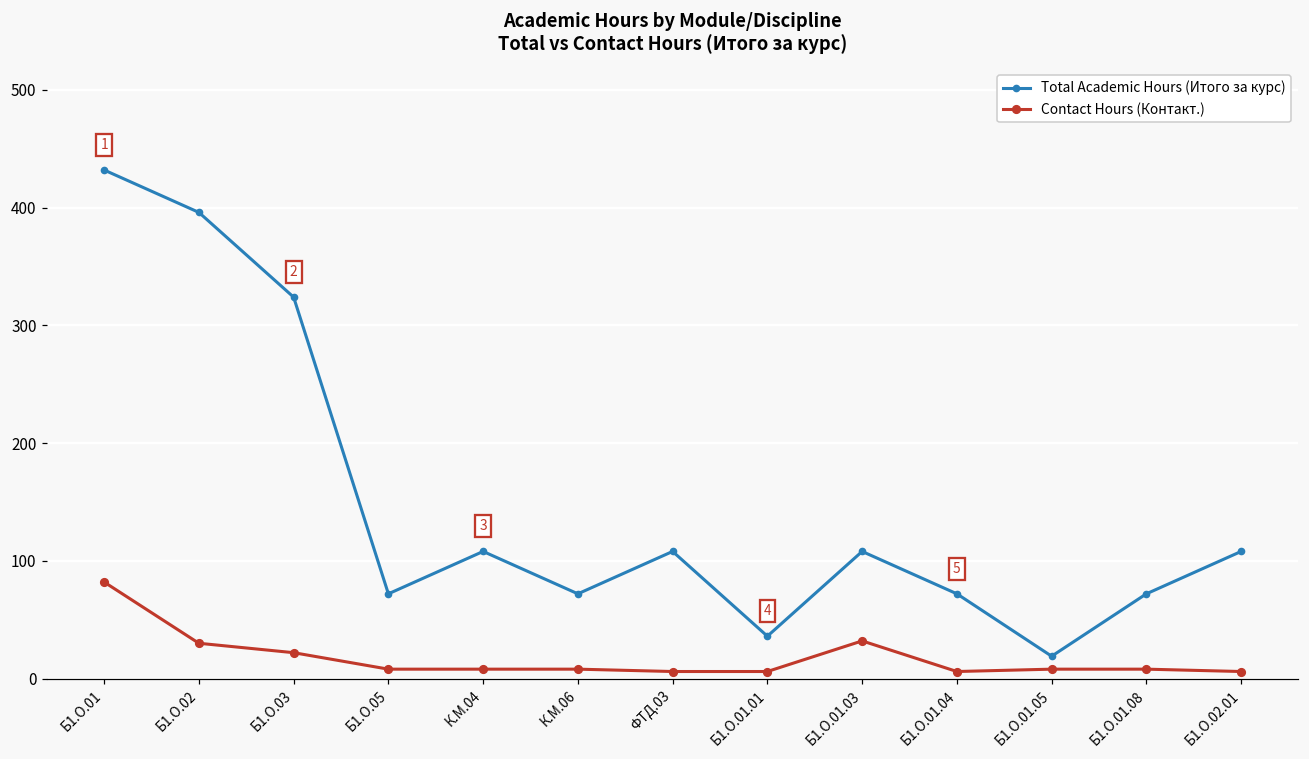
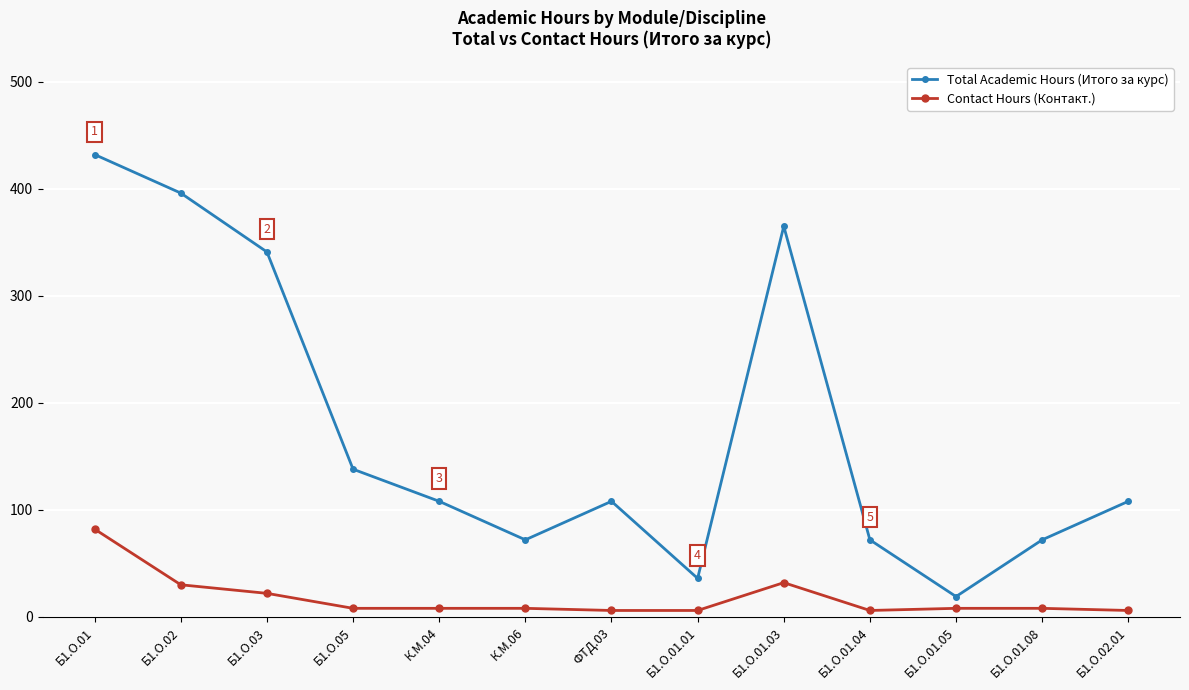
Total Academic Hours (Итого за курс), Б1.О.03: 324 -> 341
Total Academic Hours (Итого за курс), Б1.О.05: 72 -> 138
Total Academic Hours (Итого за курс), Б1.О.01.03: 108 -> 365
